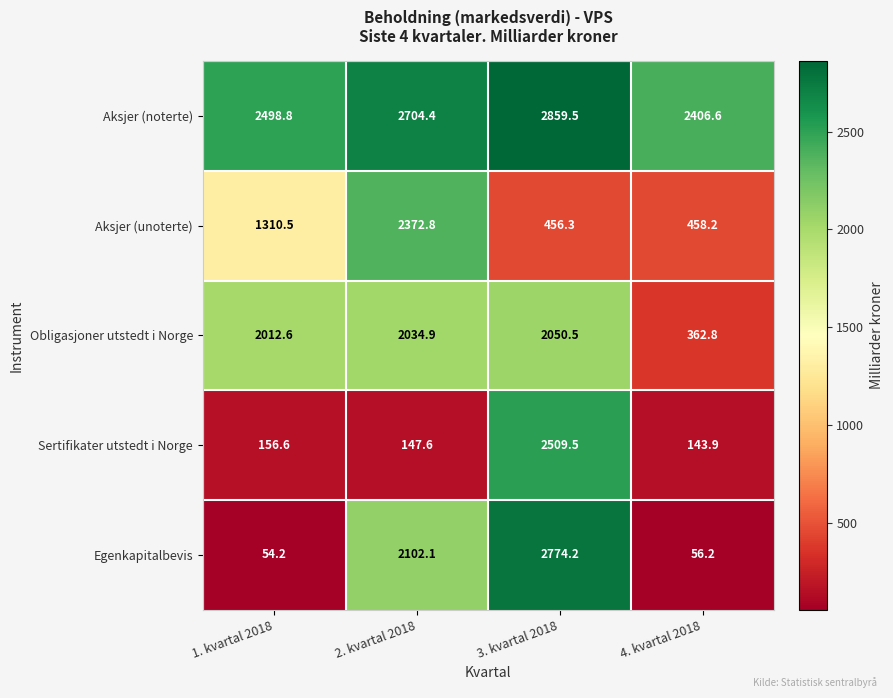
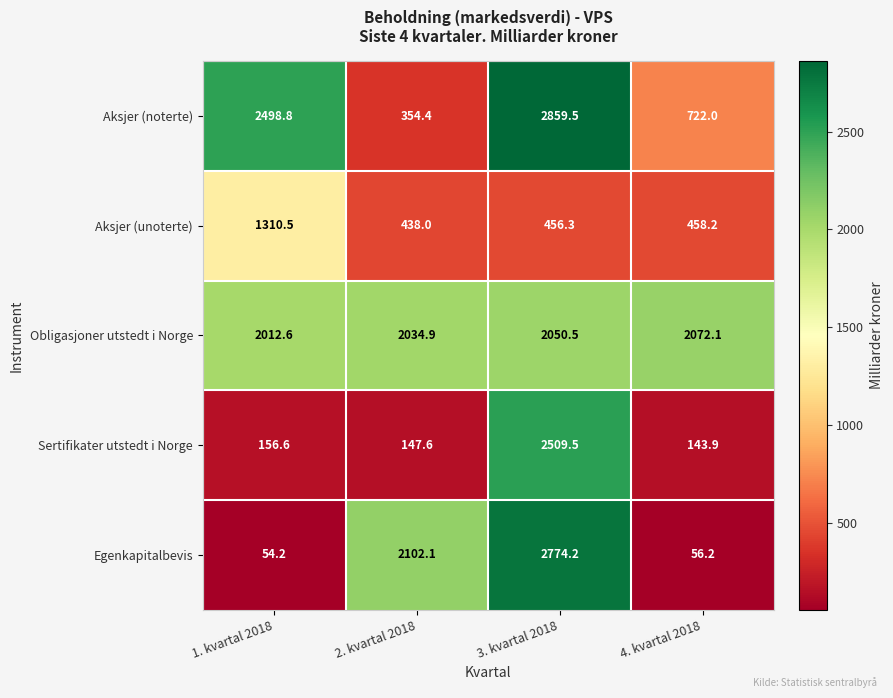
Aksjer (noterte), 2. kvartal 2018: 2704.4 -> 354.4
Aksjer (noterte), 4. kvartal 2018: 2406.6 -> 722.0
Aksjer (unoterte), 2. kvartal 2018: 2372.8 -> 438.0
Obligasjoner utstedt i Norge, 4. kvartal 2018: 362.8 -> 2072.1
